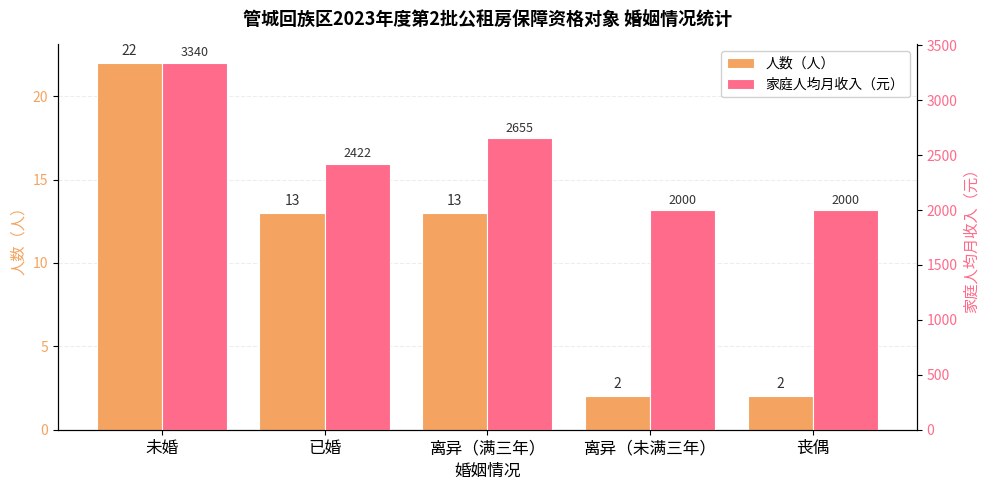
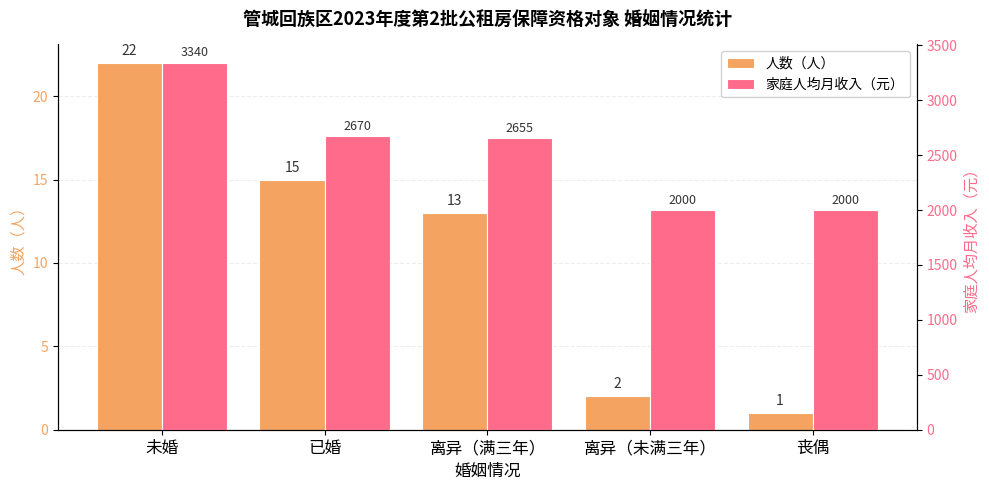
人数（人）, 已婚: 13 -> 15
人数（人）, 丧偶: 2 -> 1
家庭人均月收入（元）, 已婚: 2422 -> 2670
